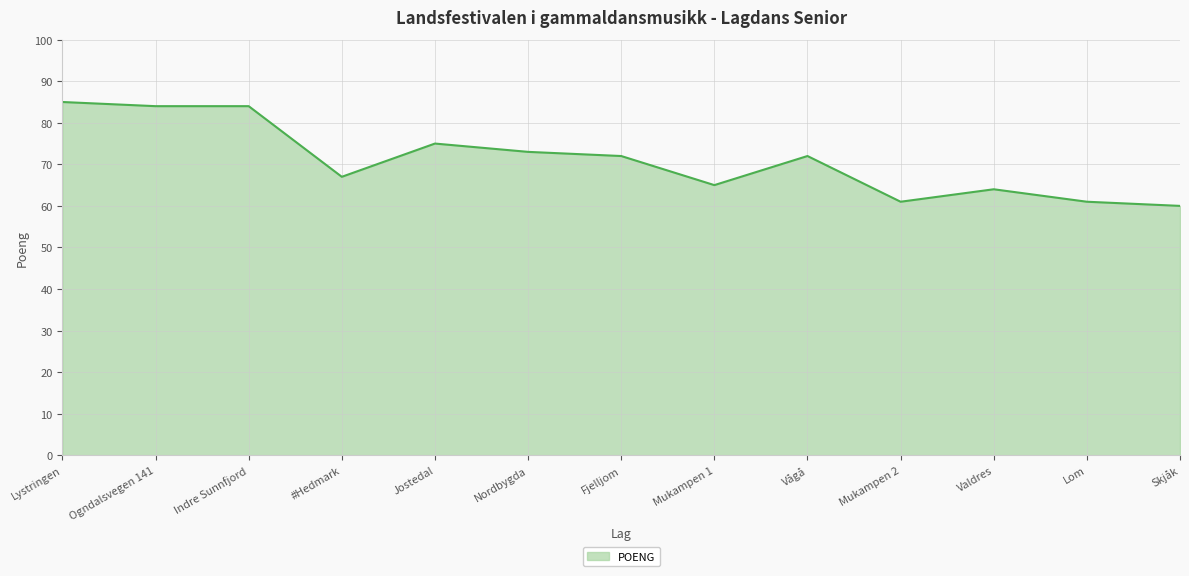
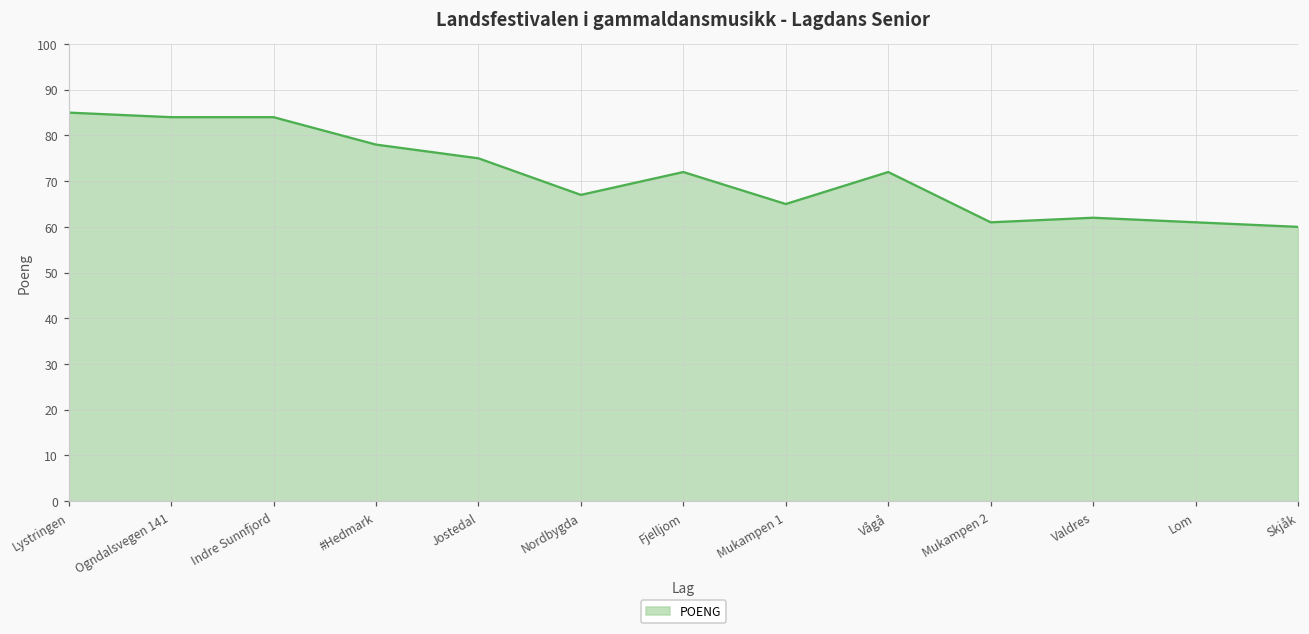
#Hedmark: 67 -> 78
Nordbygda: 73 -> 67
Valdres: 64 -> 62
